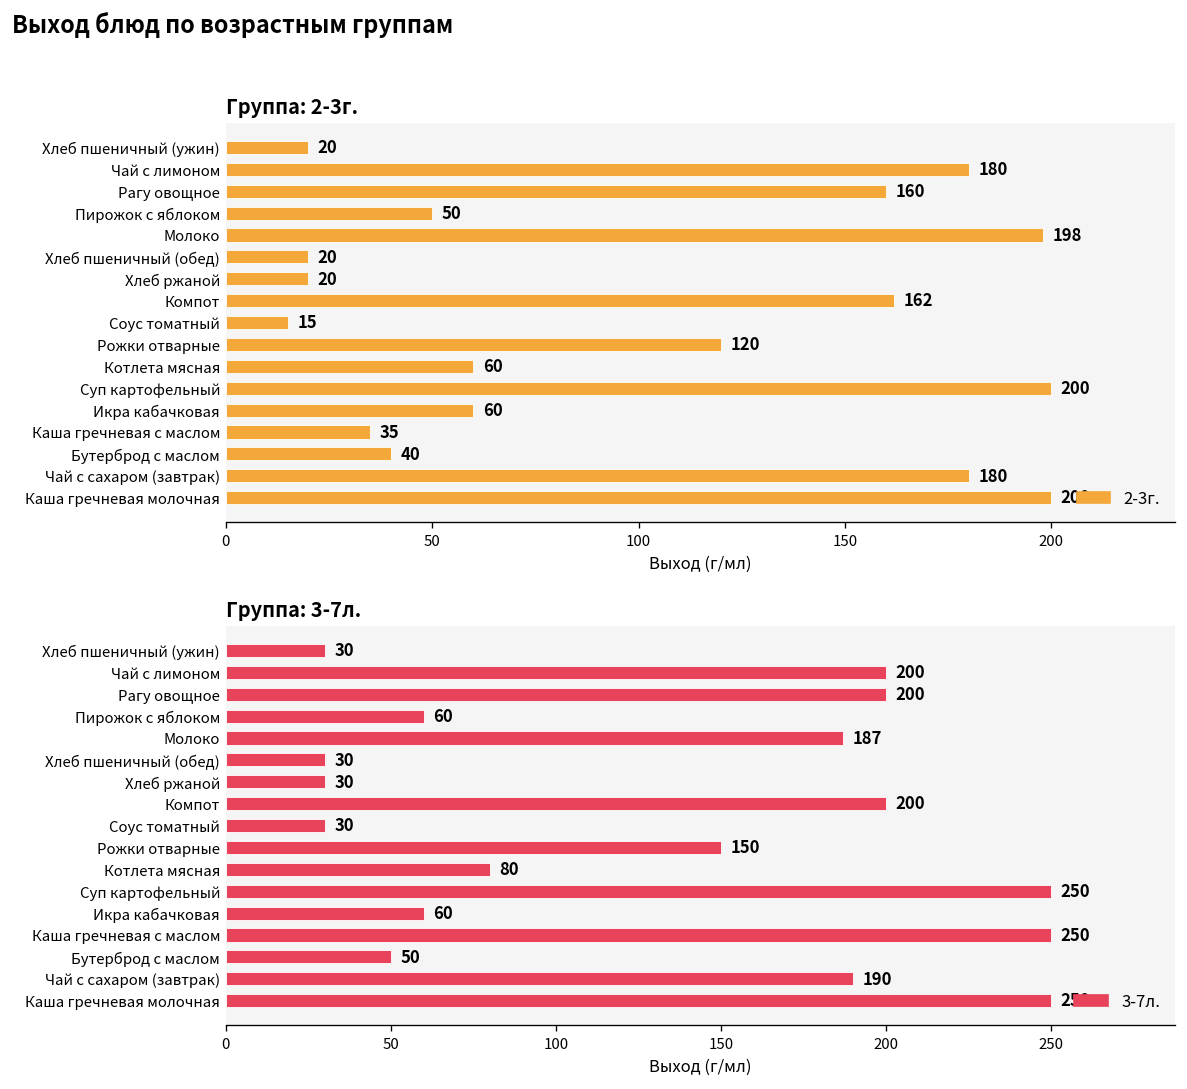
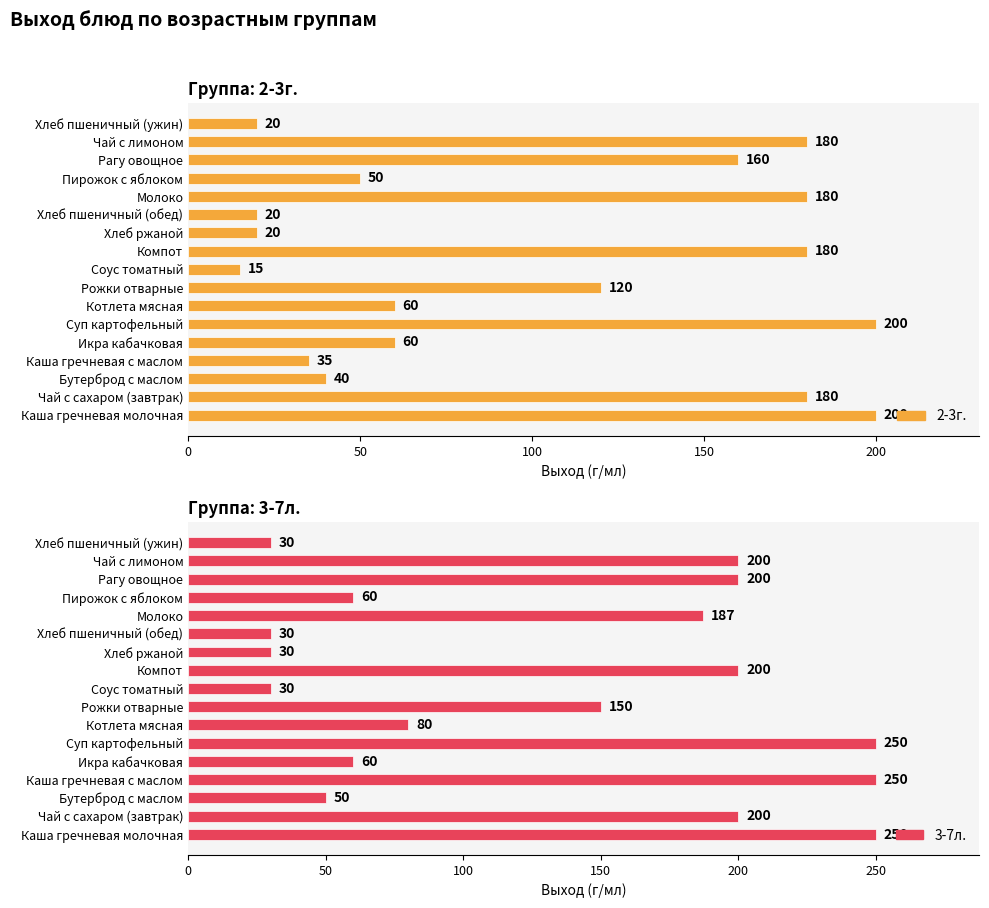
Группа: 2-3г., Молоко: 198 -> 180
Группа: 2-3г., Компот: 162 -> 180
Группа: 3-7л., Чай с сахаром (завтрак): 190 -> 200
